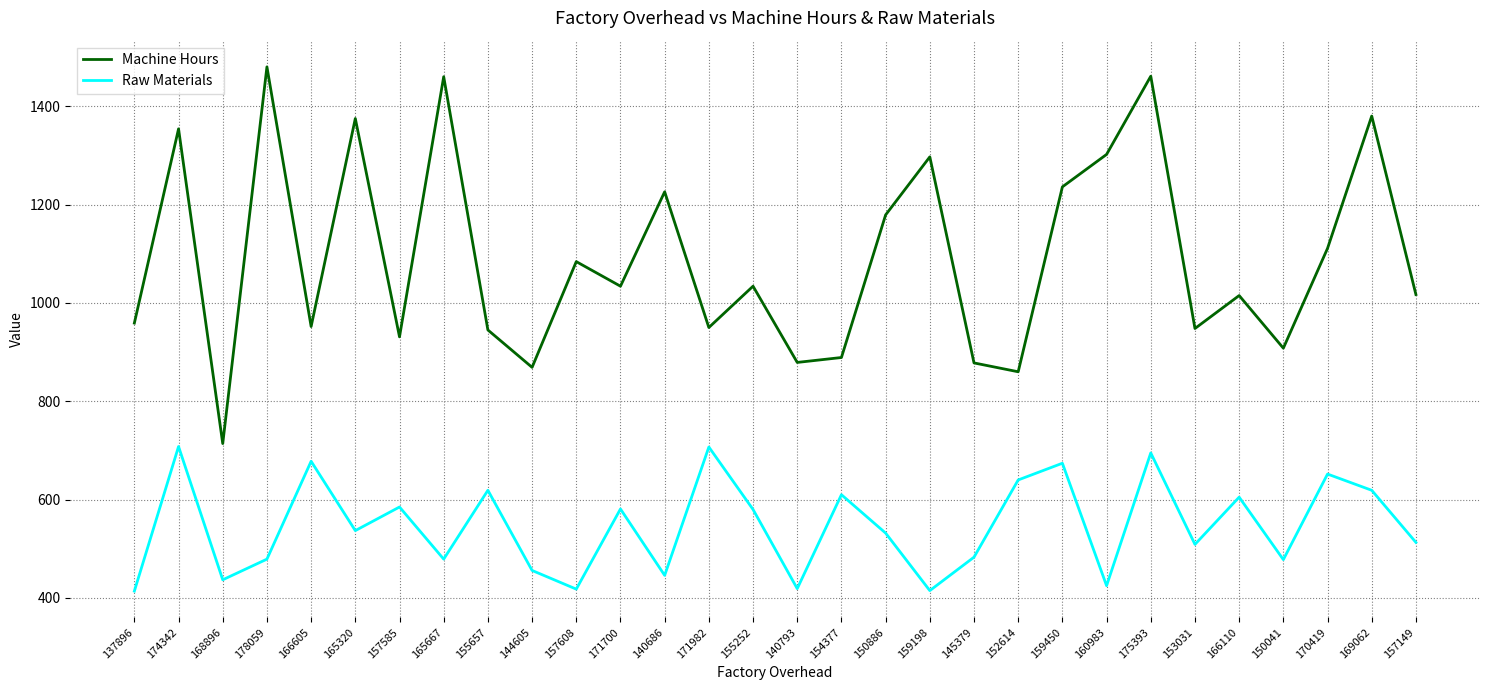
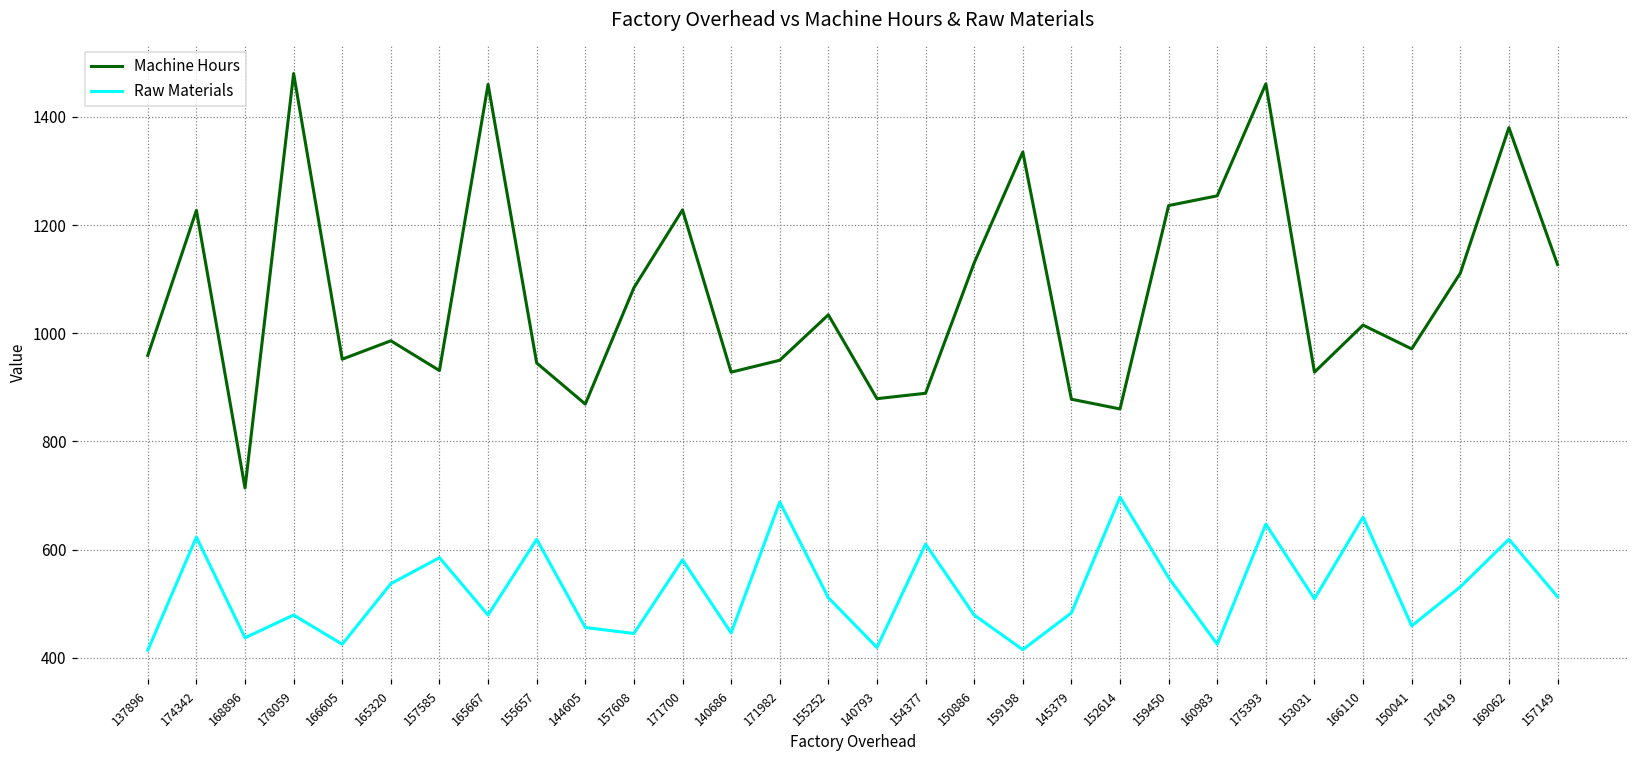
Machine Hours, 174342: 1350 -> 1230
Raw Materials, 174342: 710 -> 620
Raw Materials, 166605: 680 -> 430
Machine Hours, 165320: 1380 -> 990
Raw Materials, 157608: 420 -> 450
Machine Hours, 171700: 1030 -> 1230
Machine Hours, 140686: 1230 -> 930
Raw Materials, 171982: 710 -> 690
Raw Materials, 155252: 580 -> 510
Machine Hours, 150886: 1180 -> 1130
Raw Materials, 150886: 530 -> 480
Machine Hours, 159198: 1300 -> 1340
Raw Materials, 152614: 640 -> 700
Raw Materials, 159450: 670 -> 550
Machine Hours, 160983: 1300 -> 1250
Raw Materials, 175393: 700 -> 650
Machine Hours, 153031: 950 -> 930
Raw Materials, 166110: 610 -> 660
Machine Hours, 150041: 910 -> 970
Raw Materials, 150041: 480 -> 460
Raw Materials, 170419: 650 -> 530
Machine Hours, 157149: 1020 -> 1130
